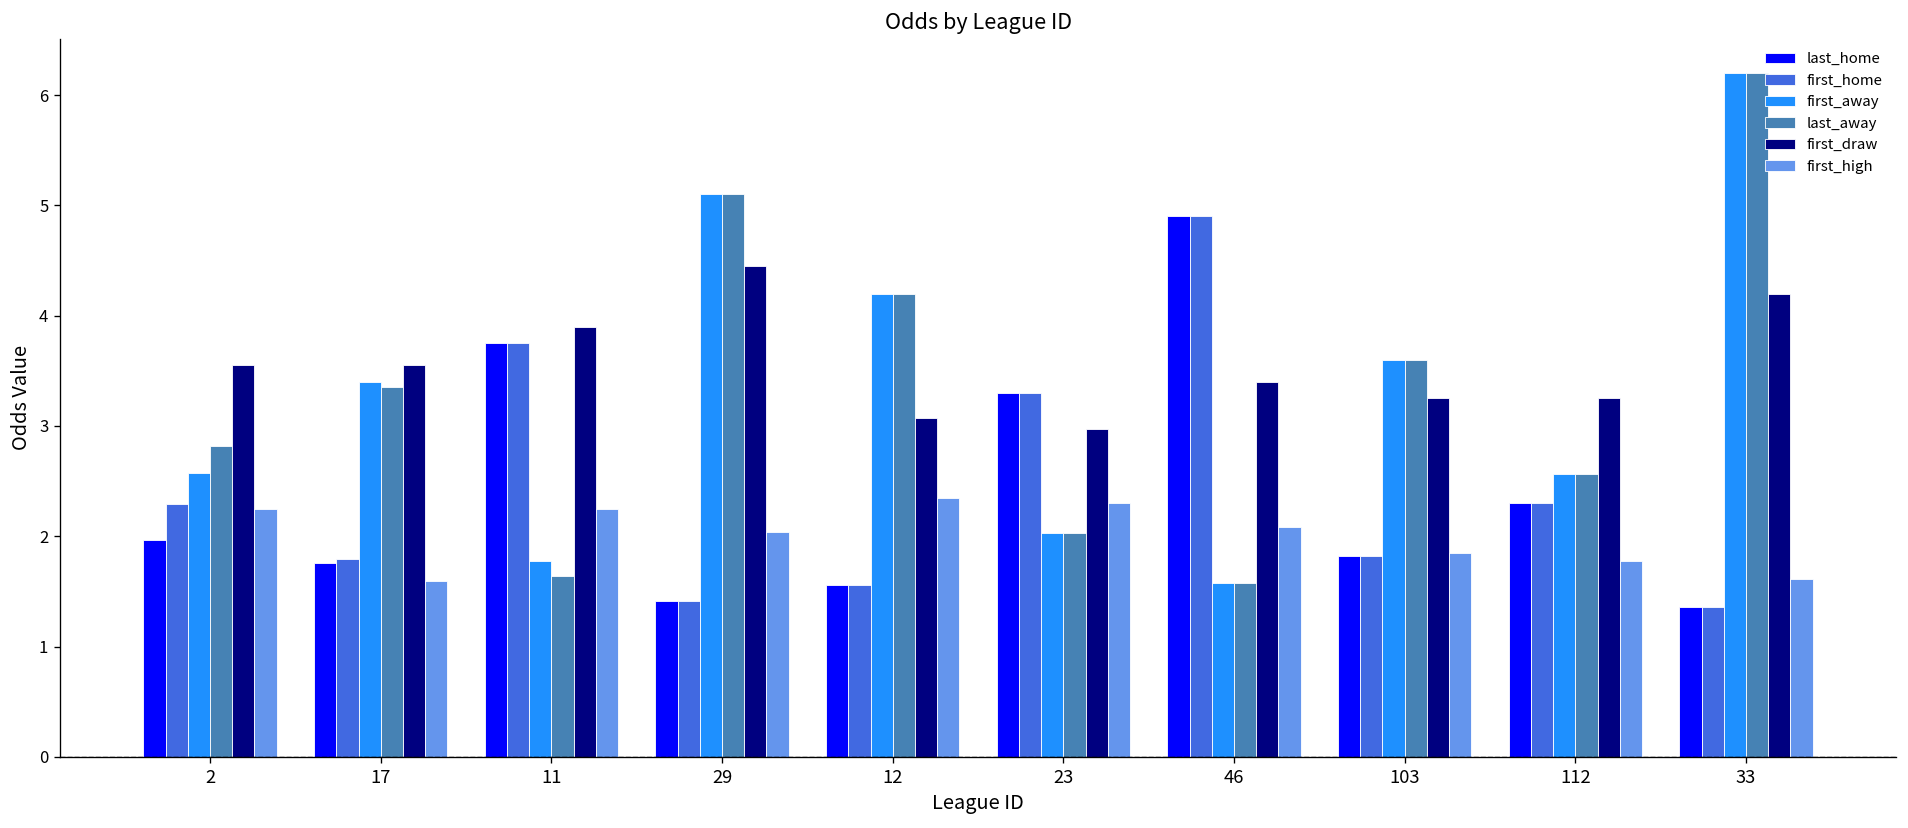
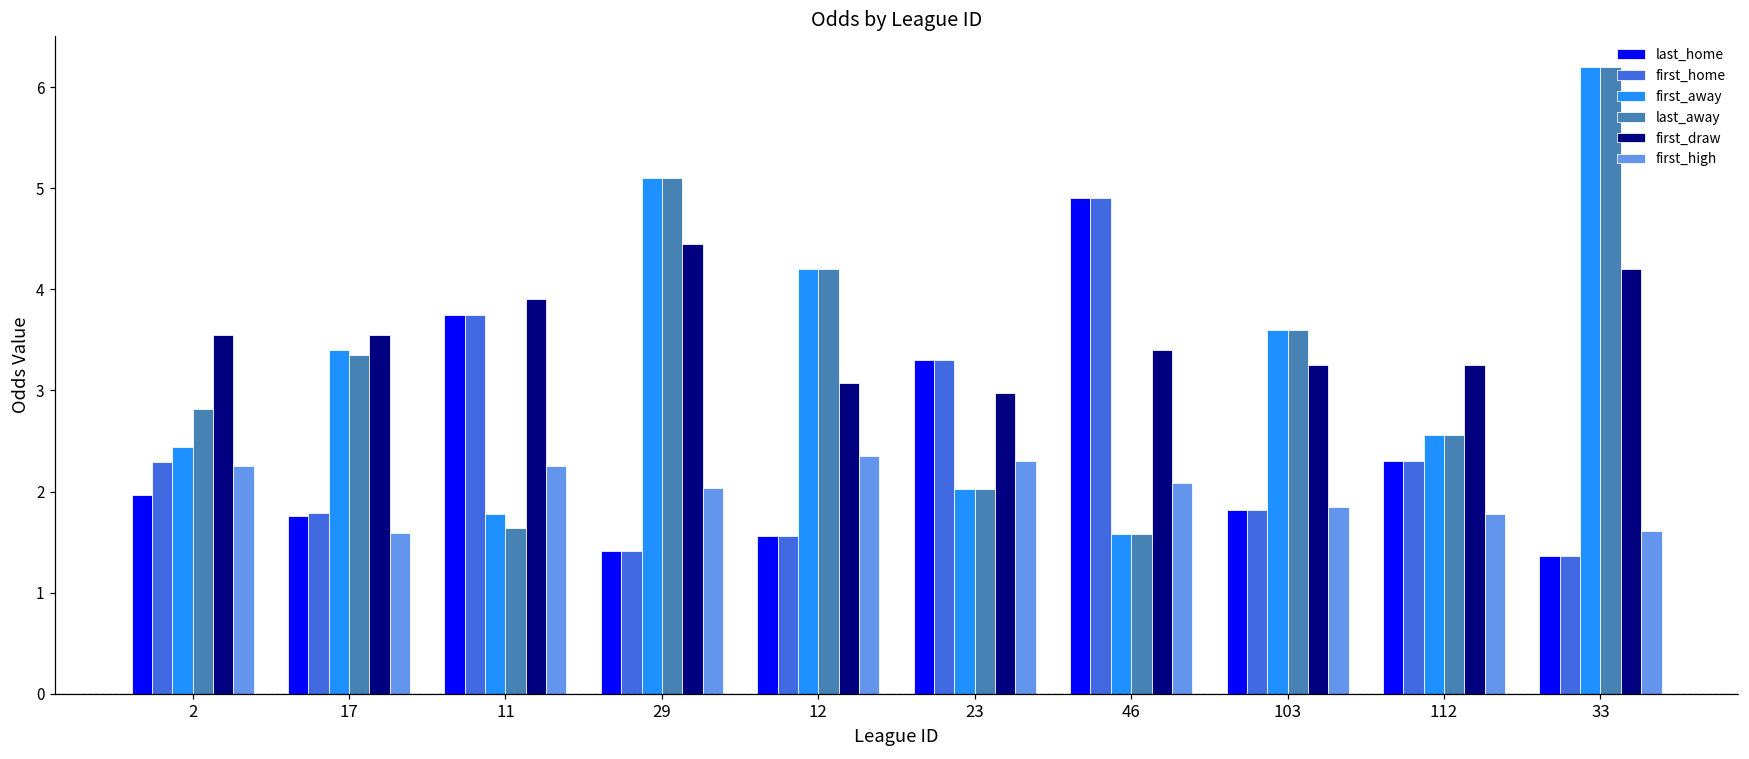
first_away, 2: 2.6 -> 2.4
